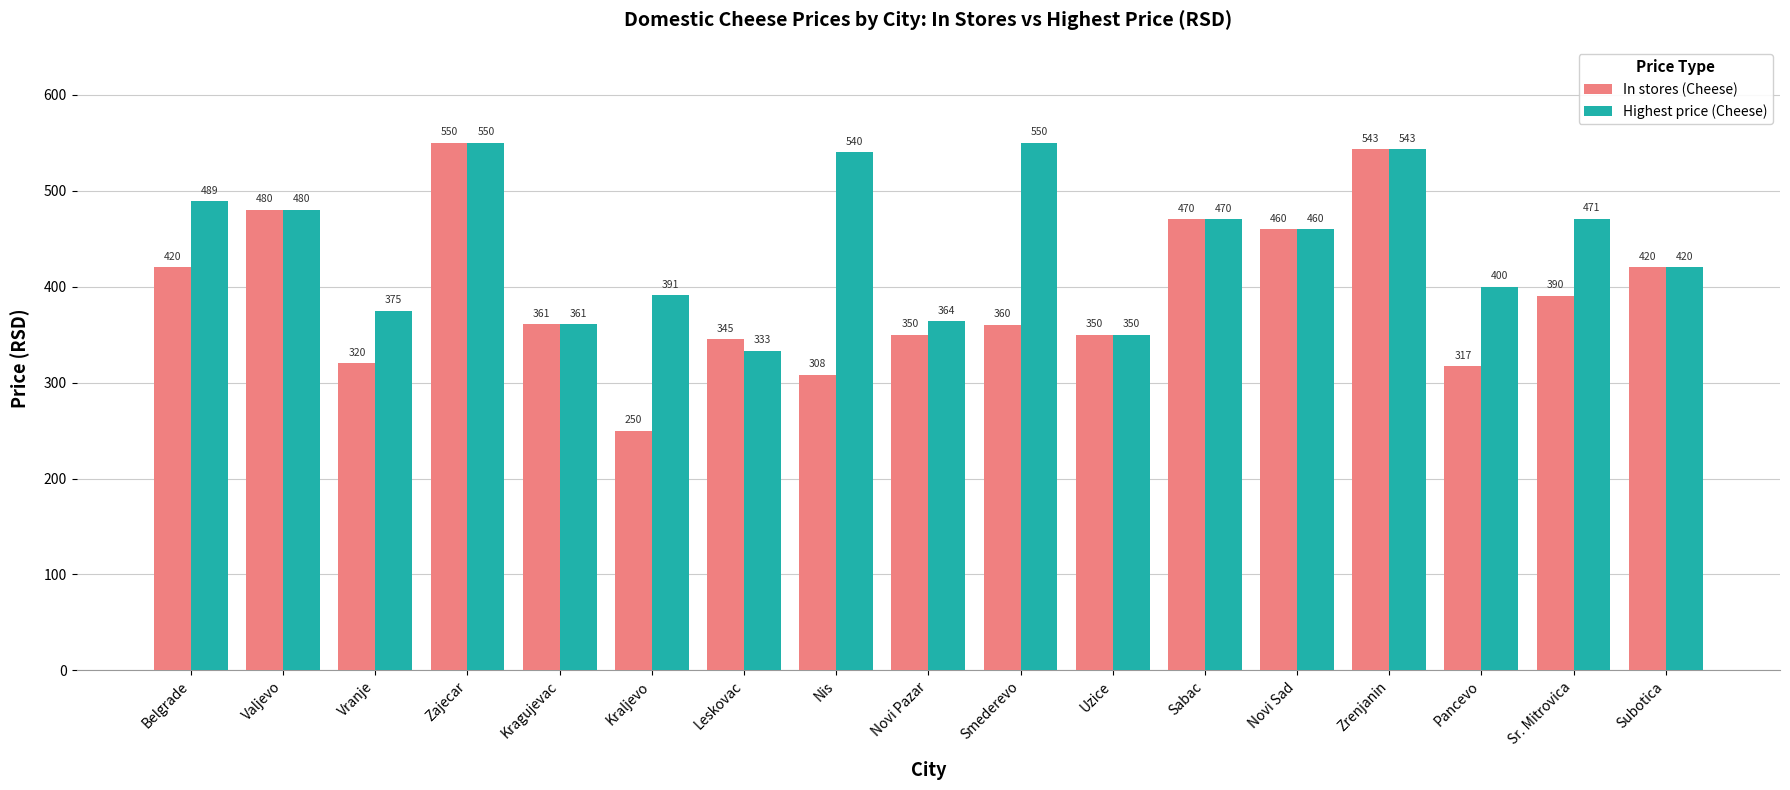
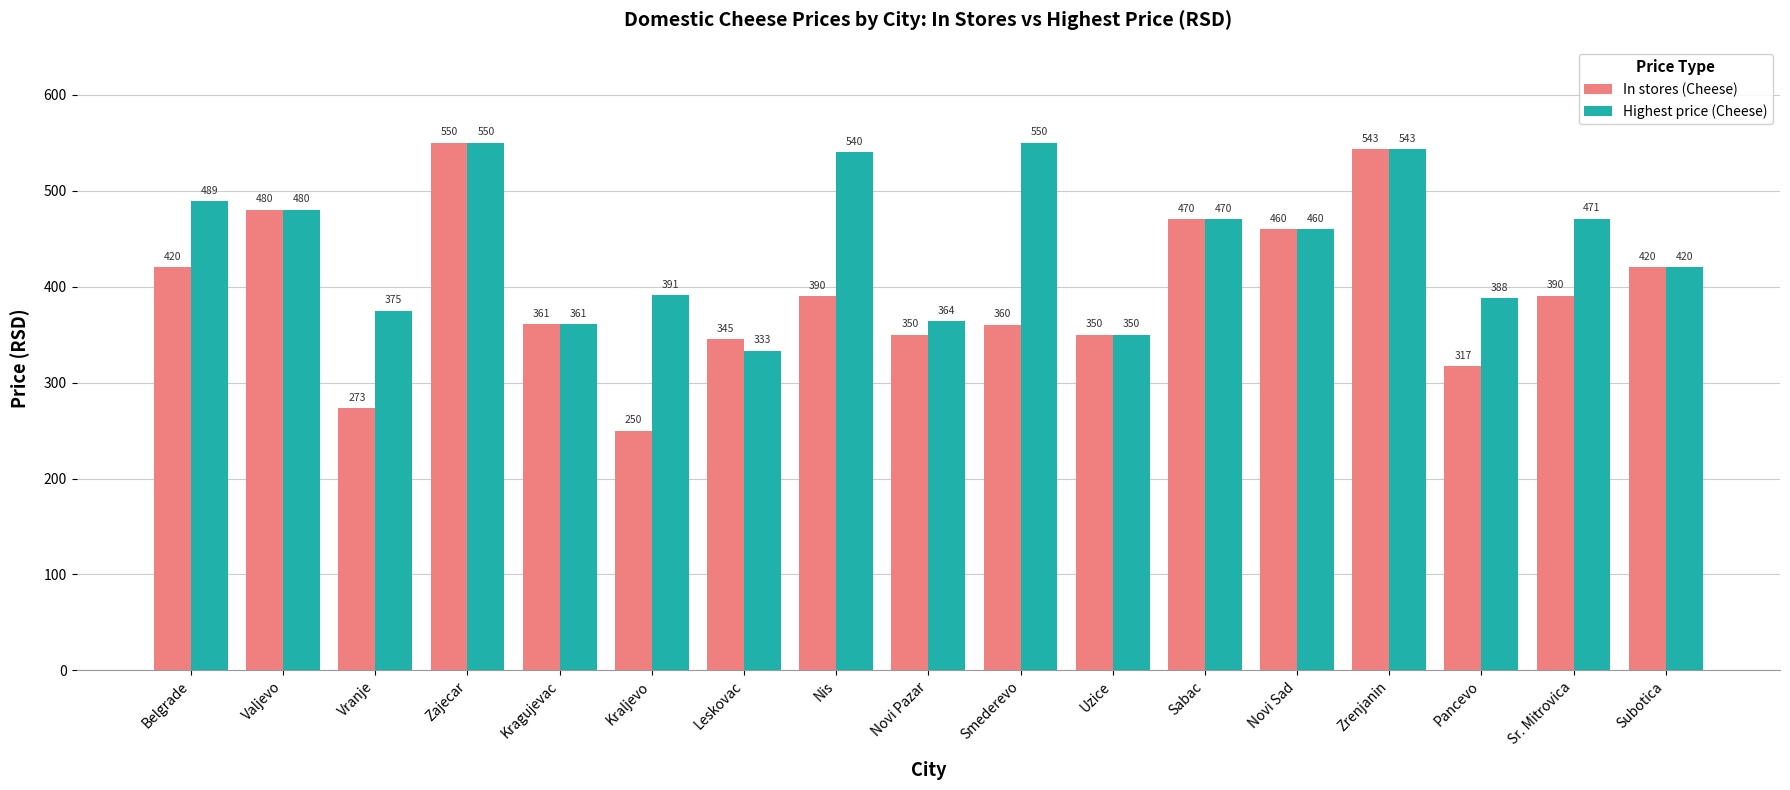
In stores (Cheese), Vranje: 320 -> 273
In stores (Cheese), Nis: 308 -> 390
Highest price (Cheese), Pancevo: 400 -> 388
